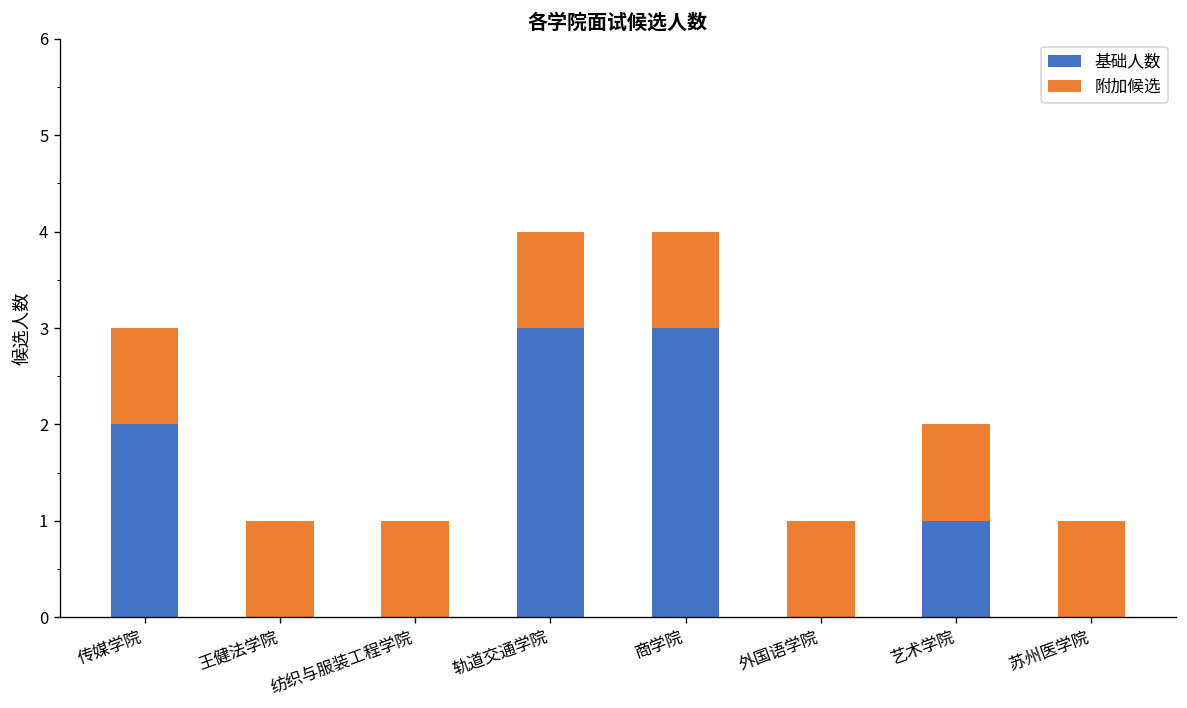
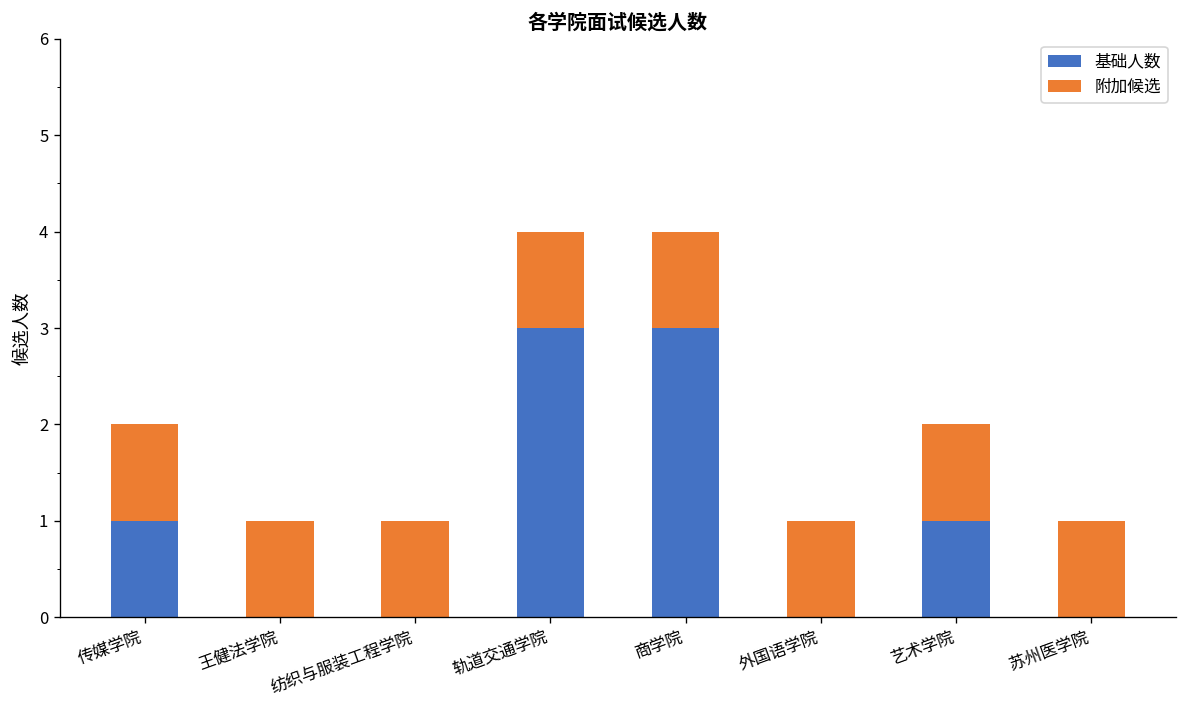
基础人数, 传媒学院: 2.0 -> 1.0
